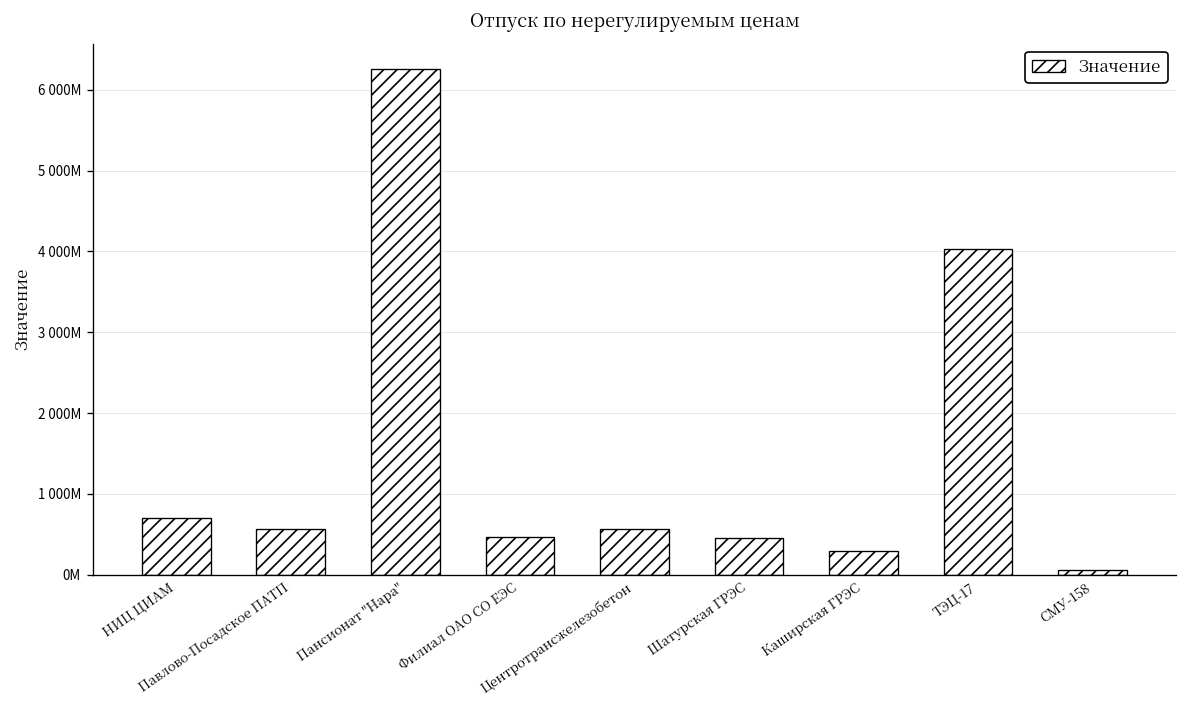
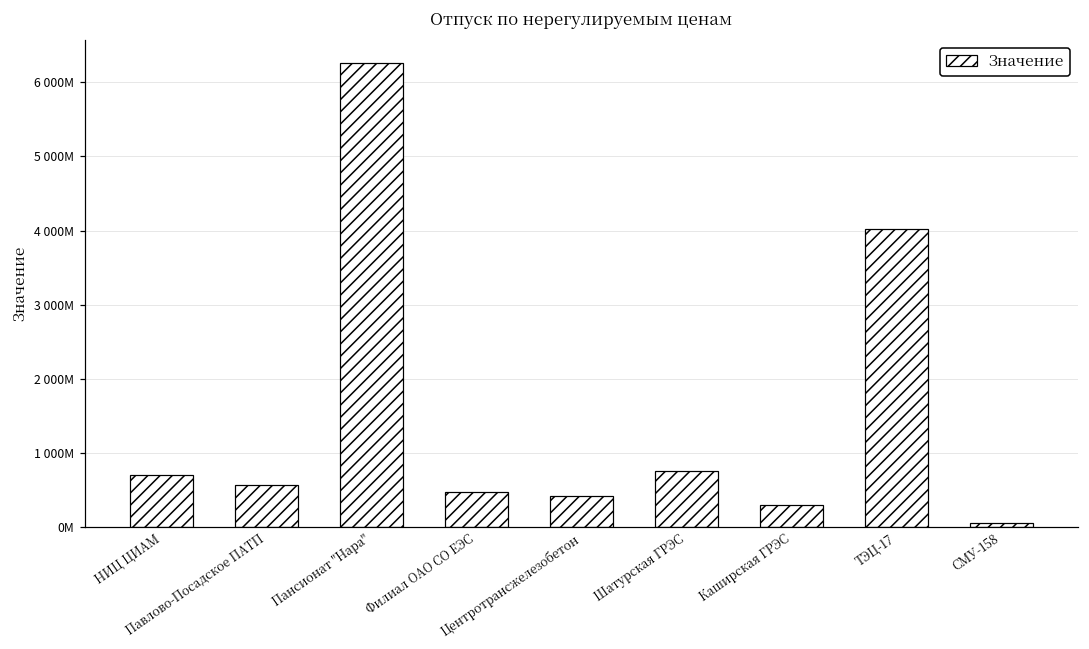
Центротрансжелезобетон: 600000000 -> 400000000
Шатурская ГРЭС: 500000000 -> 800000000
